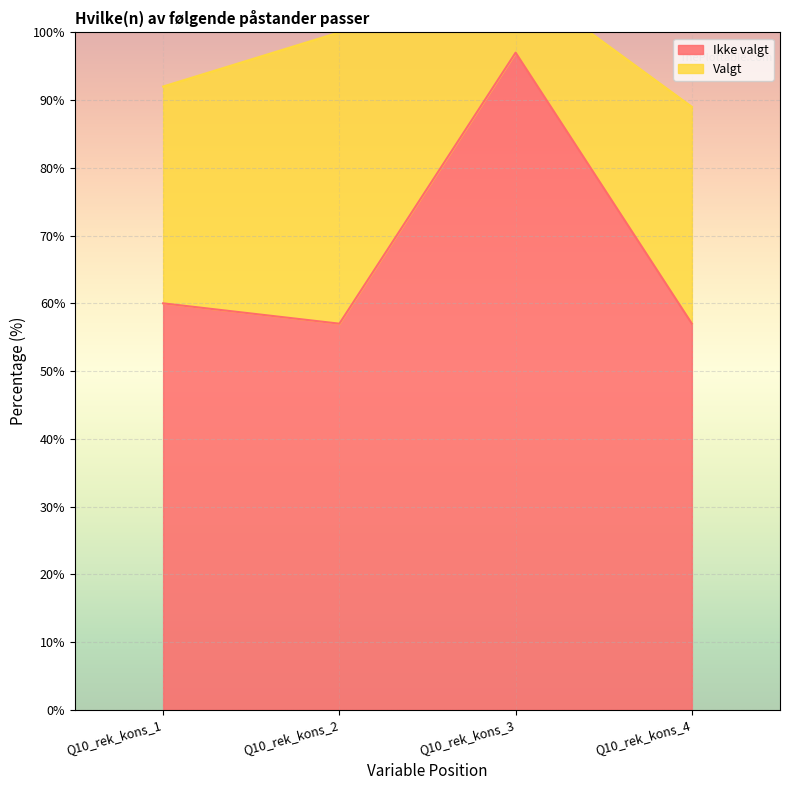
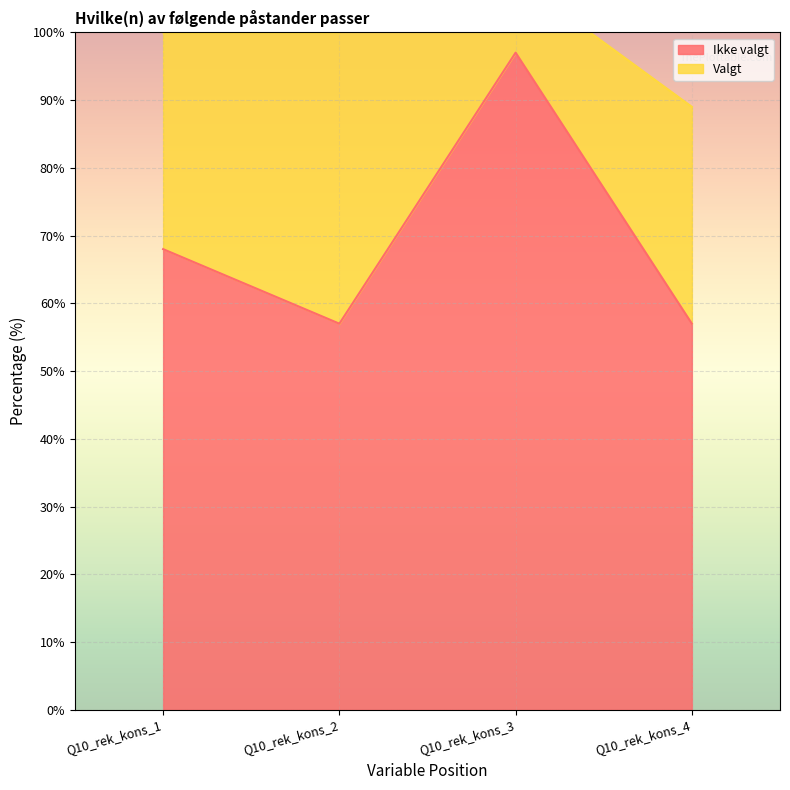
Ikke valgt, Q10_rek_kons_1: 60% -> 68%
